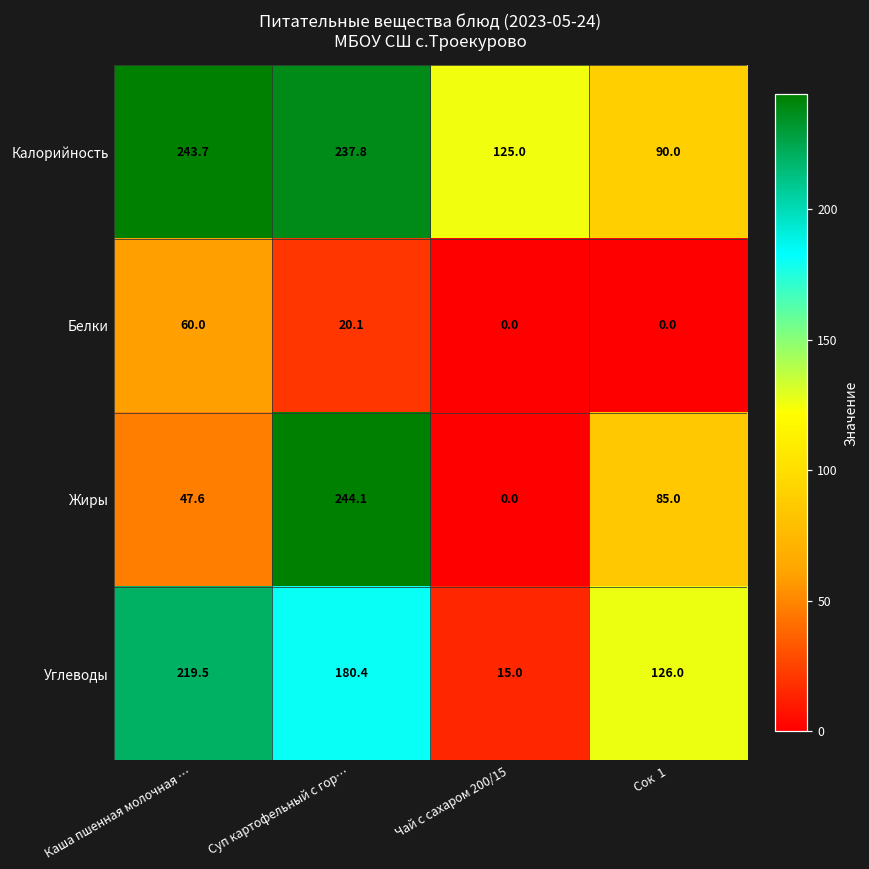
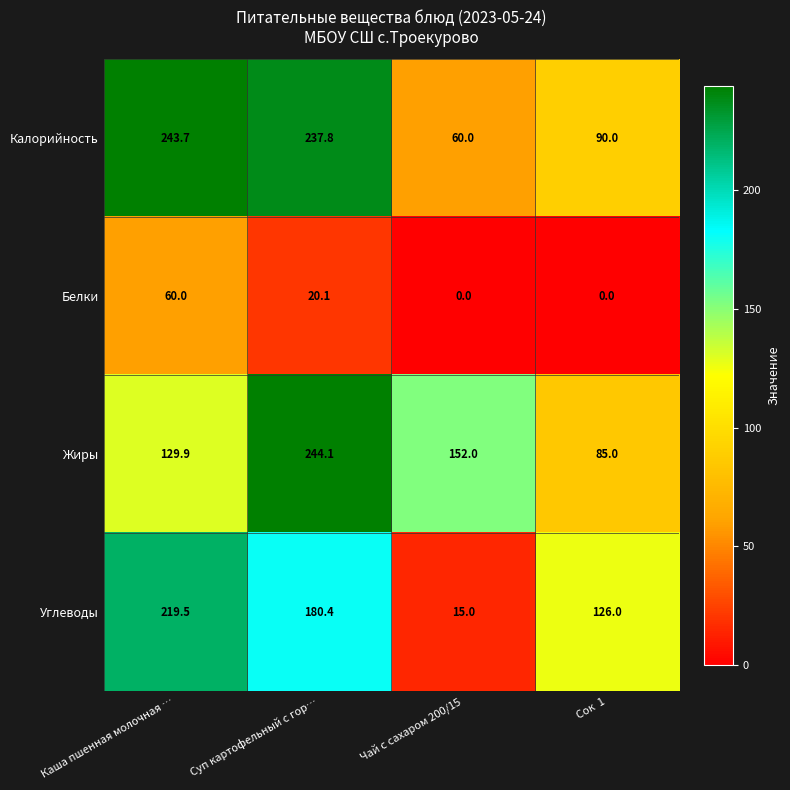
Калорийность, Чай с сахаром 200/15: 125.0 -> 60.0
Жиры, Каша пшенная молочная …: 47.6 -> 129.9
Жиры, Чай с сахаром 200/15: 0.0 -> 152.0
